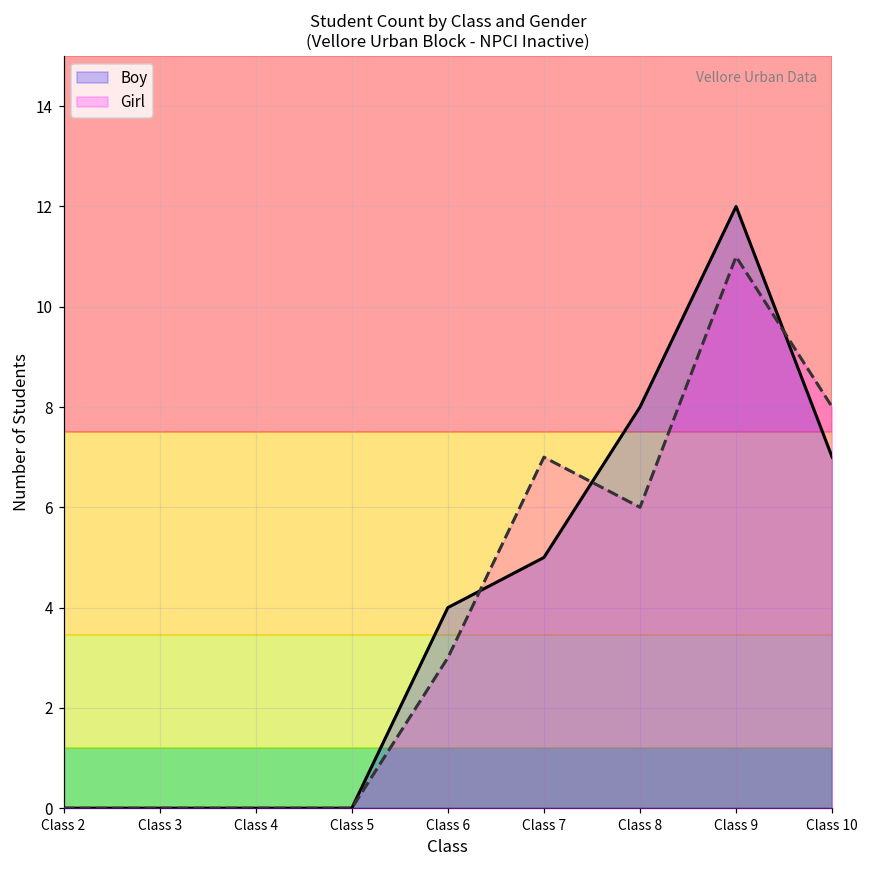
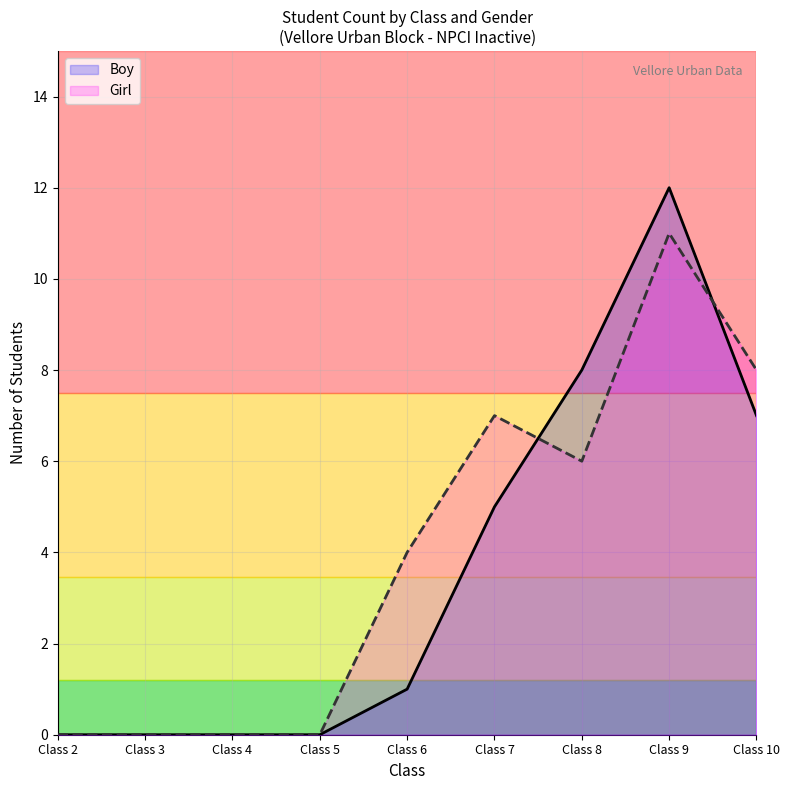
Boy, Class 6: 4 -> 1
Girl, Class 6: 3 -> 4
